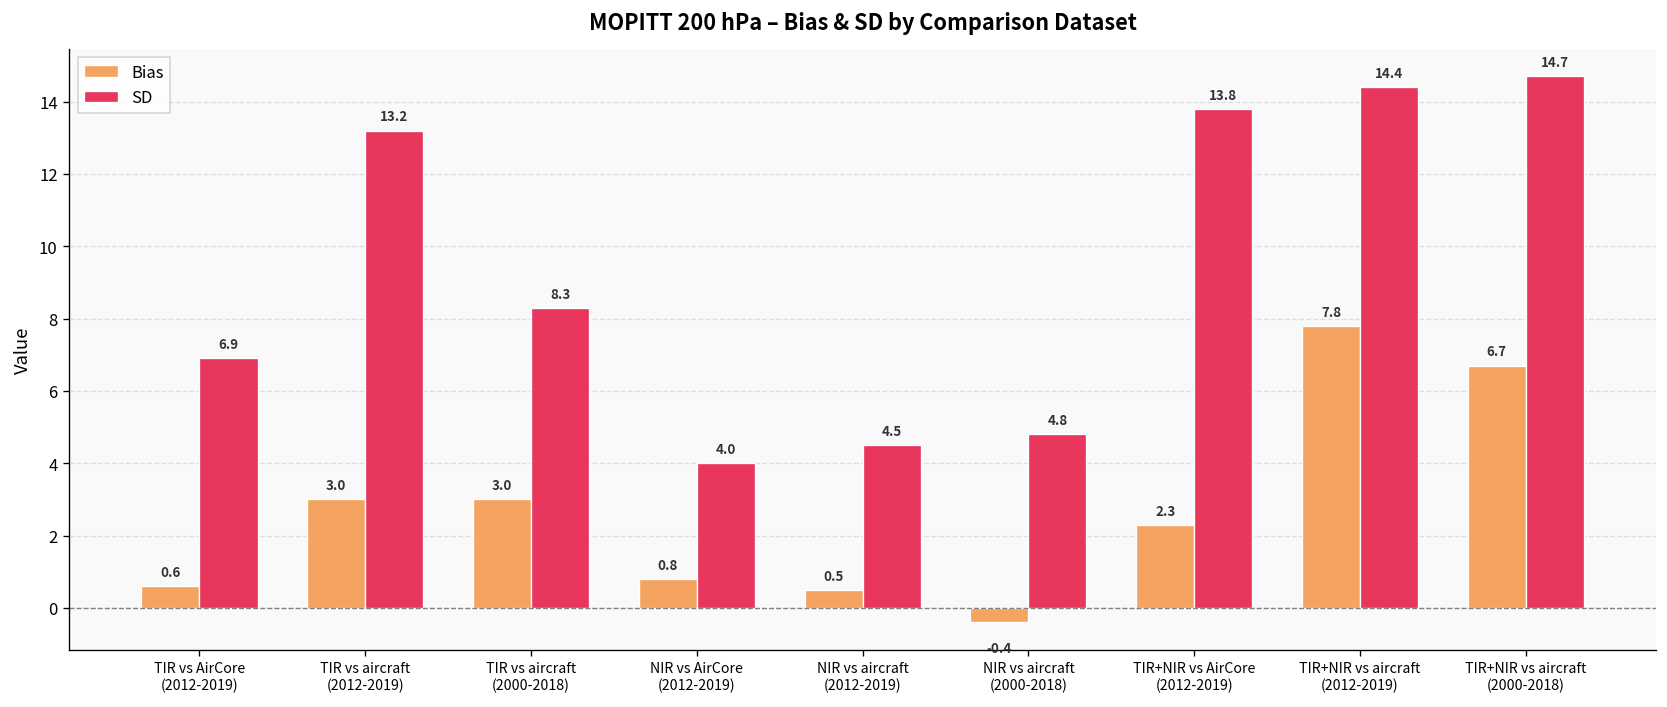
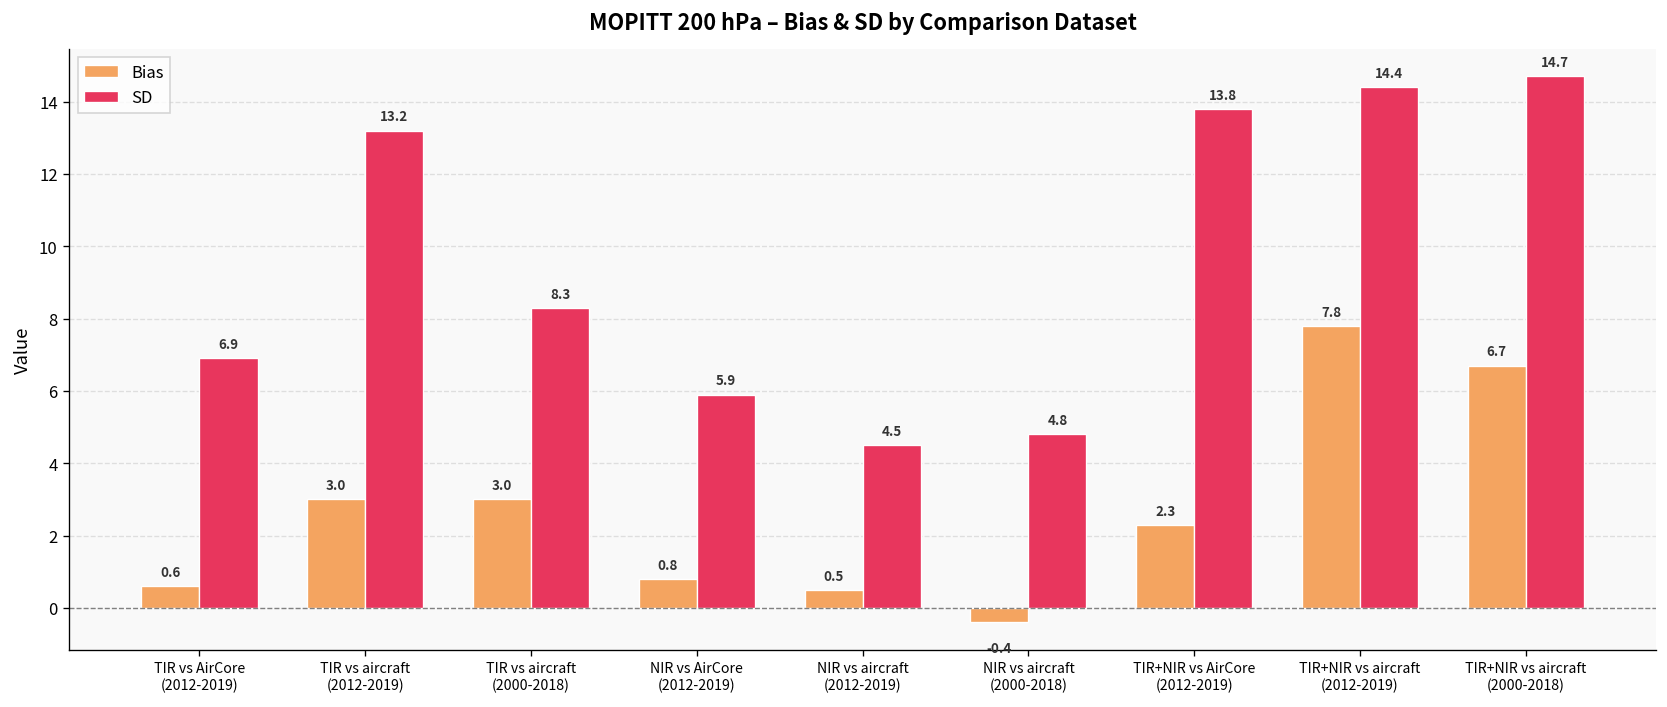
SD, NIR vs AirCore (2012-2019): 4.0 -> 5.9
